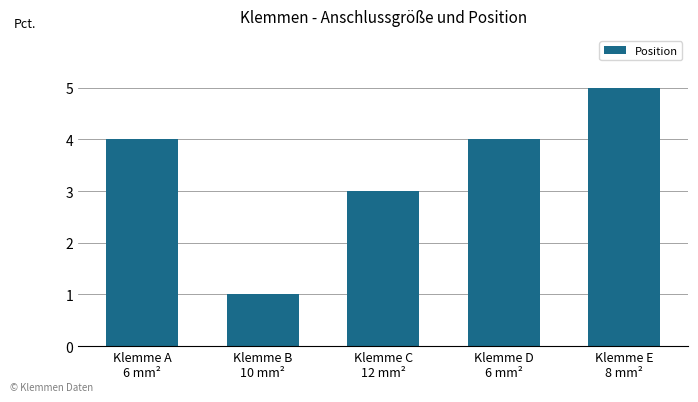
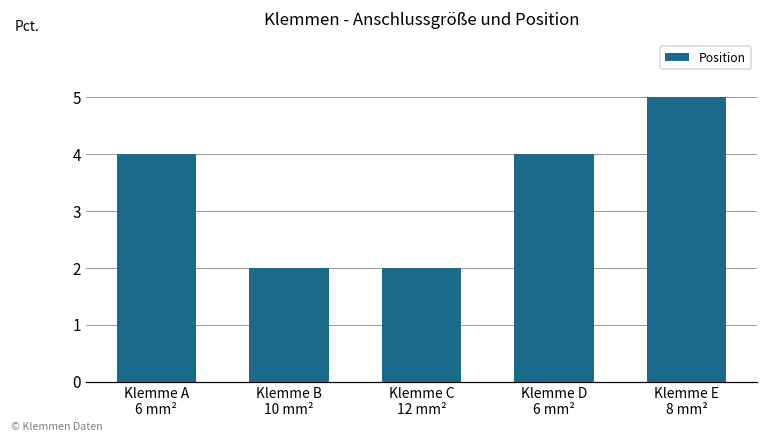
Klemme B 10 mm²: 1 -> 2
Klemme C 12 mm²: 3 -> 2
